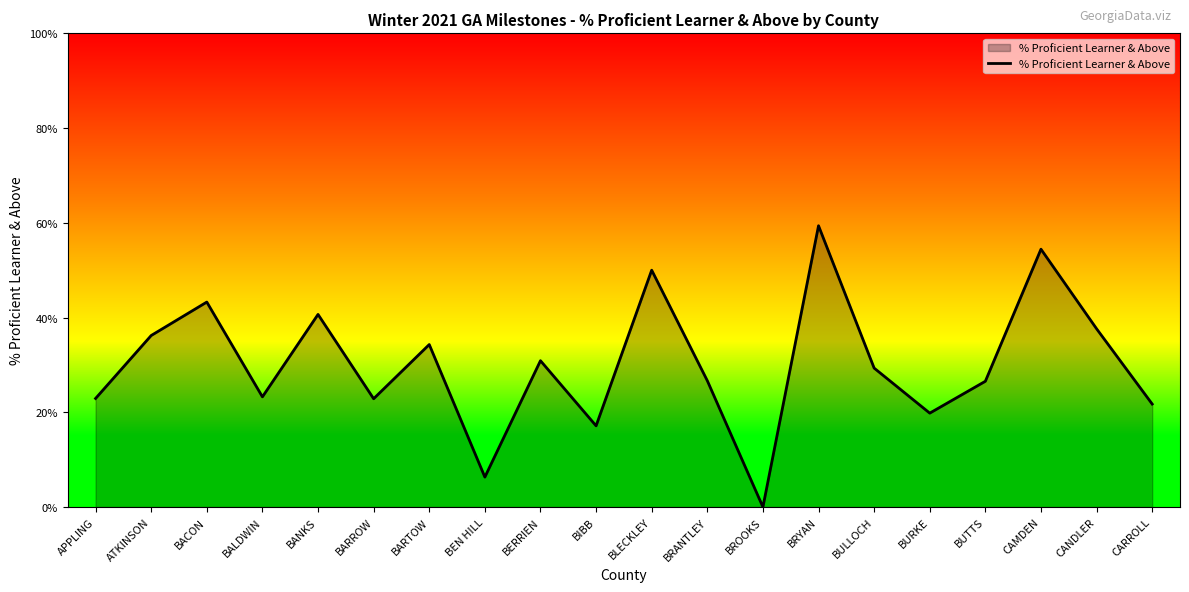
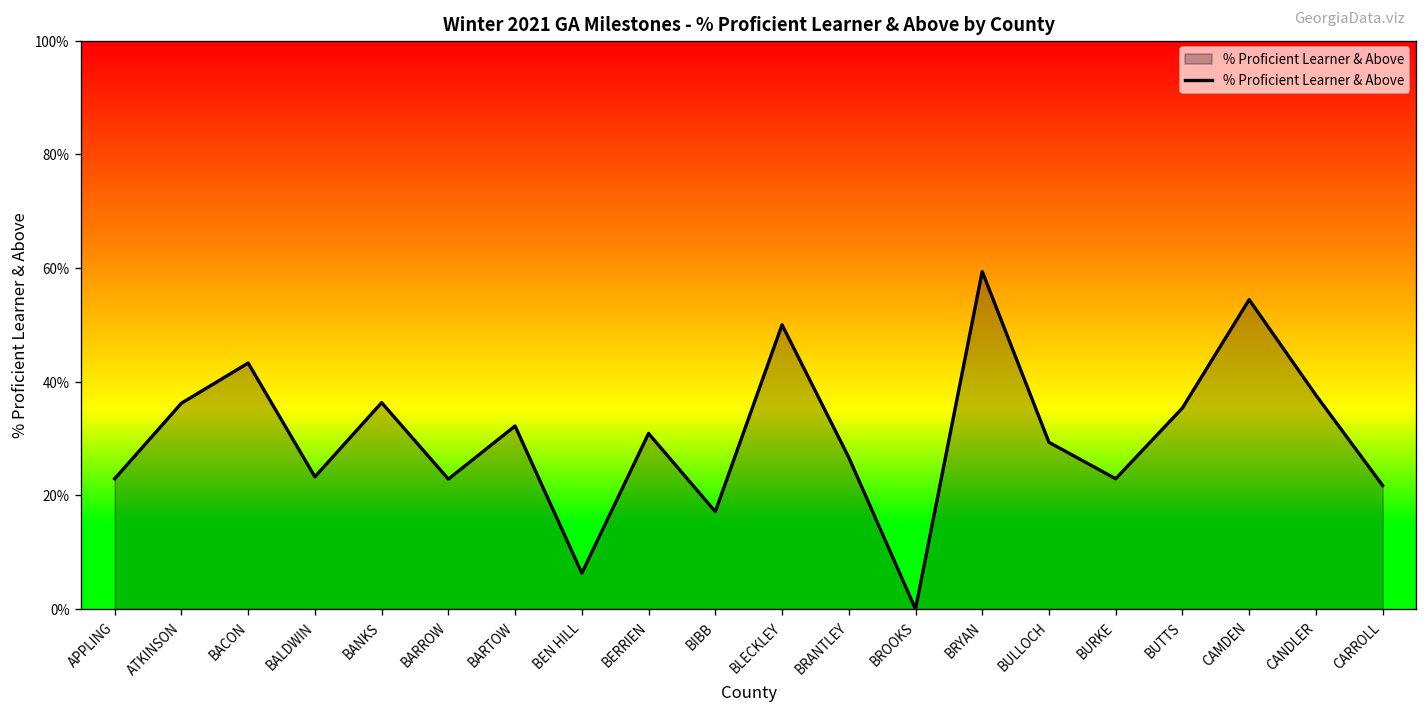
BANKS: 41% -> 36%
BARTOW: 34% -> 32%
BURKE: 20% -> 23%
BUTTS: 27% -> 35%
